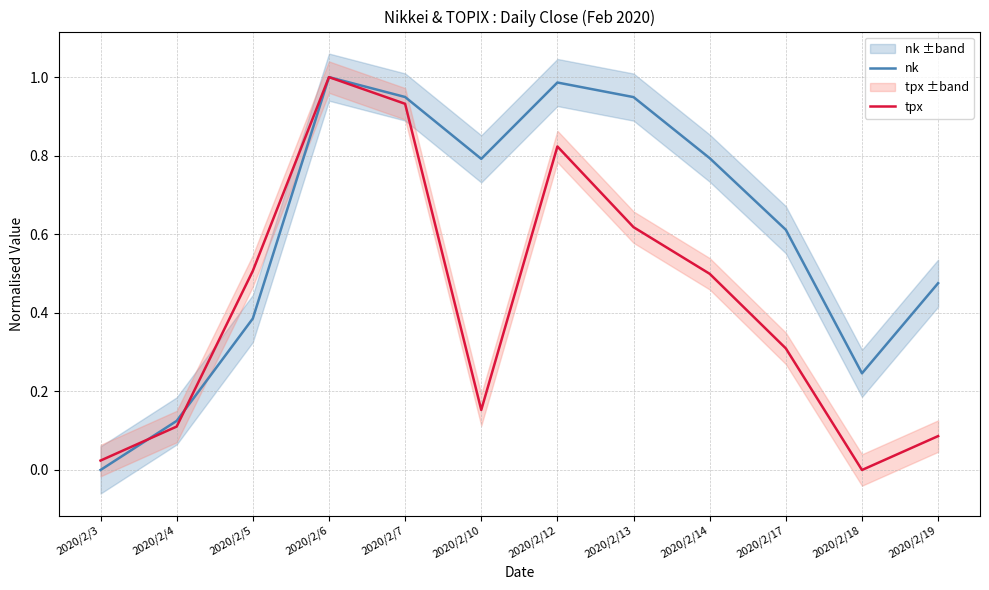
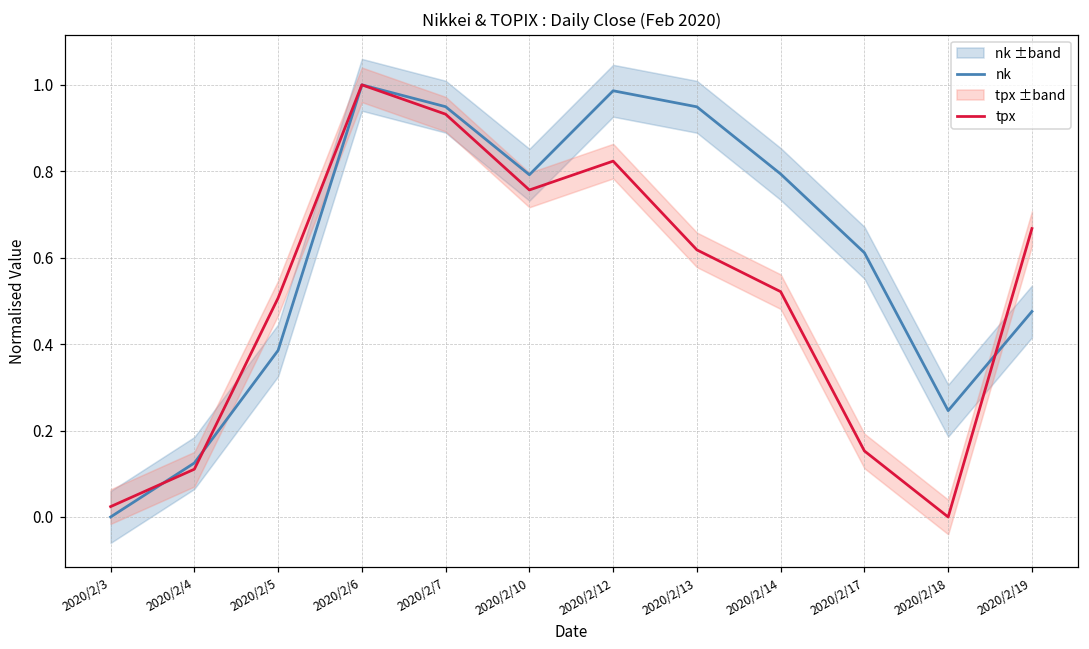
tpx, 2020/2/10: 0.15 -> 0.76
tpx, 2020/2/14: 0.50 -> 0.52
tpx, 2020/2/17: 0.31 -> 0.15
tpx, 2020/2/19: 0.09 -> 0.67
